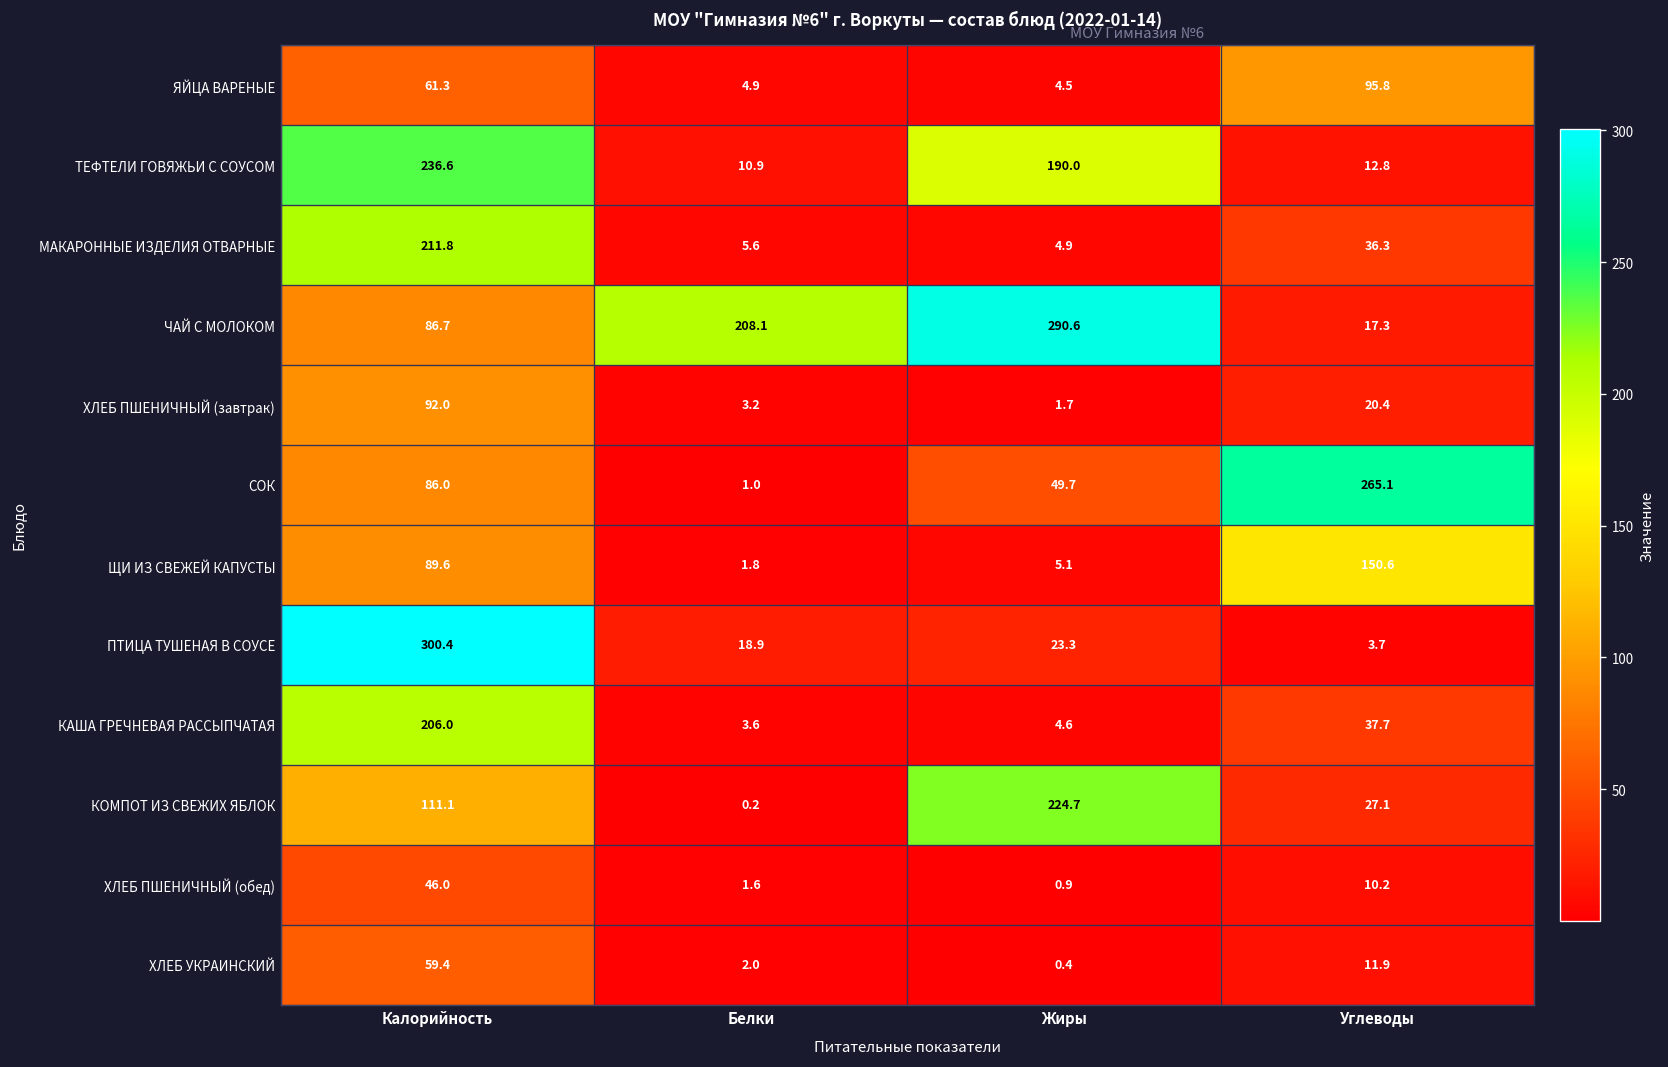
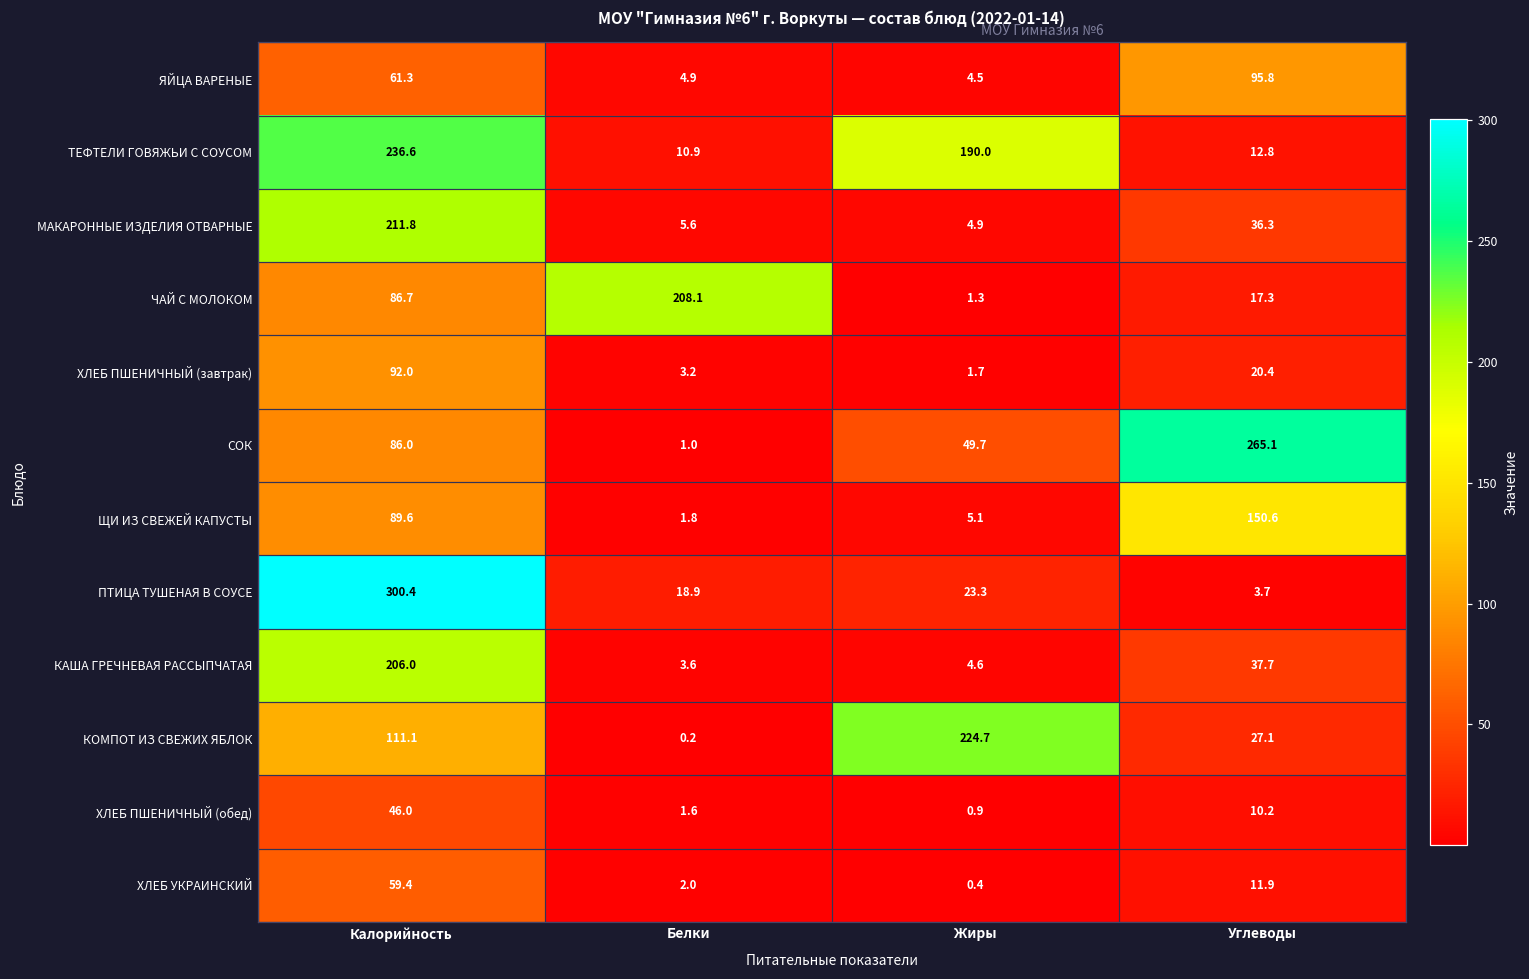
ЧАЙ С МОЛОКОМ, Жиры: 290.6 -> 1.3
